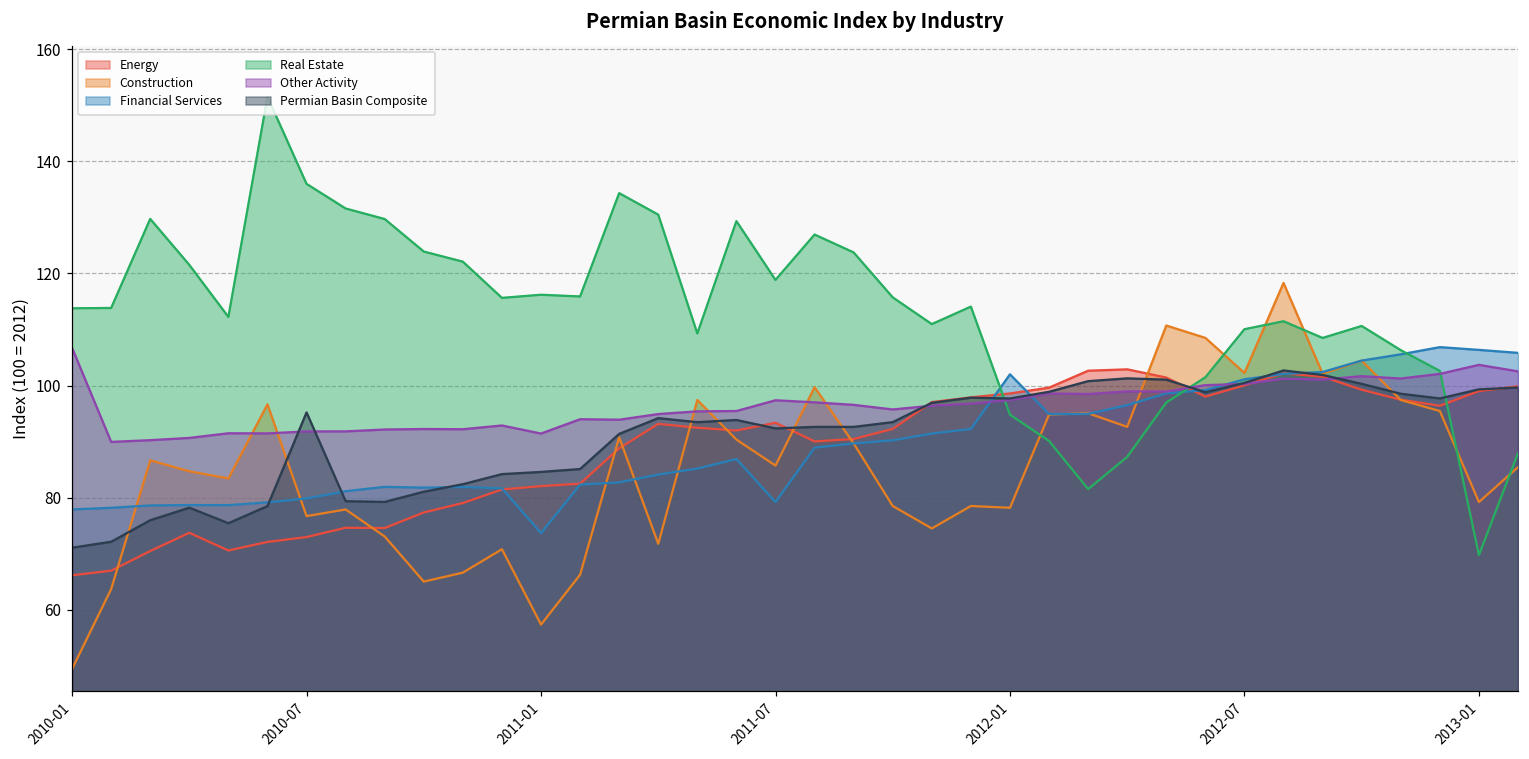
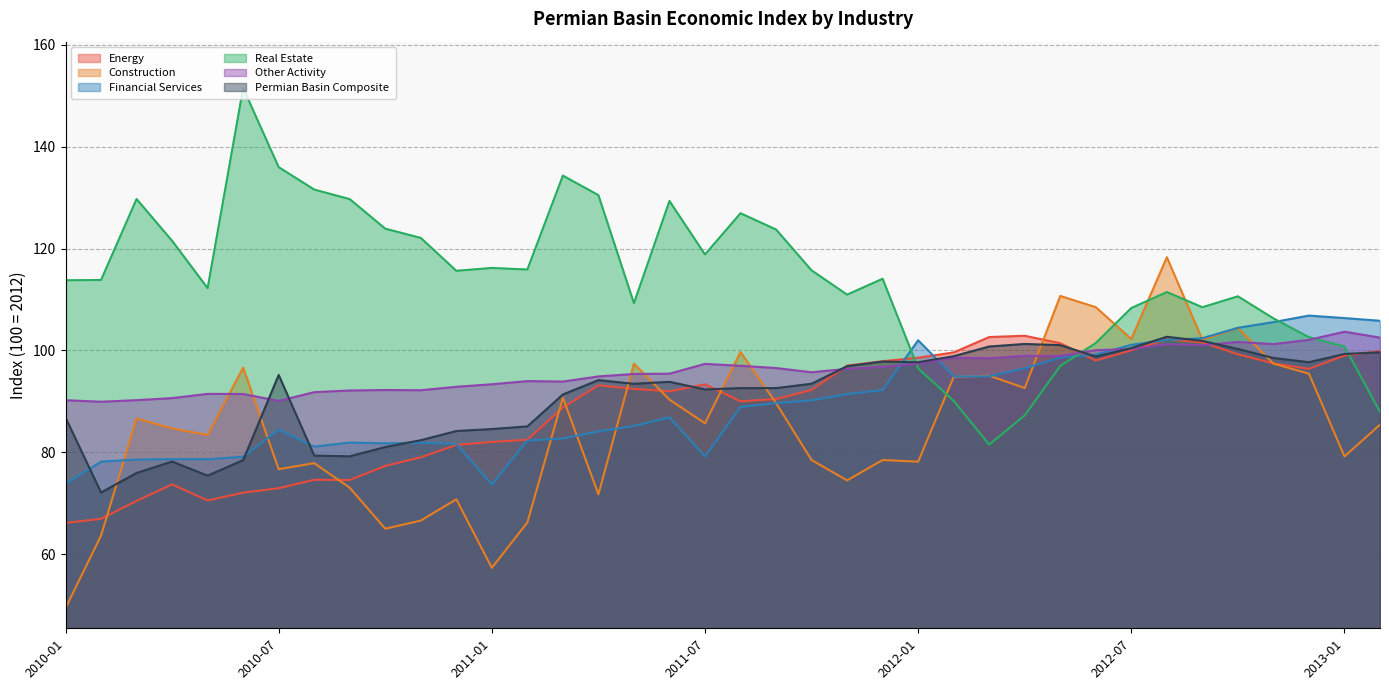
Financial Services, 2010-01: 78 -> 74
Other Activity, 2010-01: 107 -> 90
Permian Basin Composite, 2010-01: 71 -> 87
Financial Services, 2010-07: 80 -> 84
Other Activity, 2010-07: 92 -> 90
Other Activity, 2011-01: 91 -> 93
Real Estate, 2012-01: 95 -> 97
Real Estate, 2012-07: 110 -> 108
Real Estate, 2013-01: 70 -> 101
